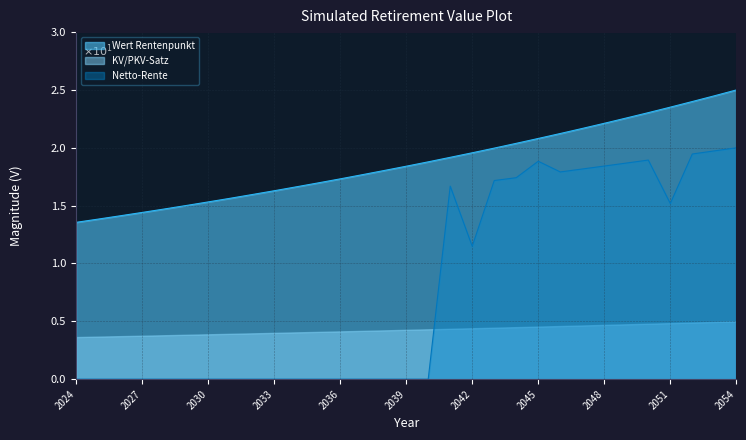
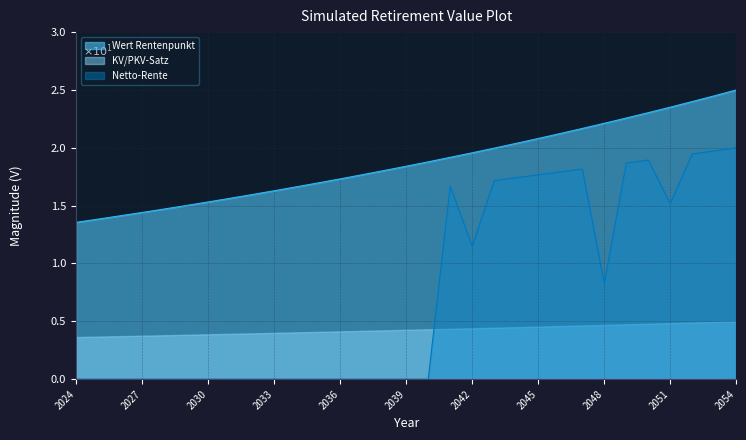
Netto-Rente, 2045: 1.88 -> 1.77
Netto-Rente, 2048: 1.84 -> 0.83
